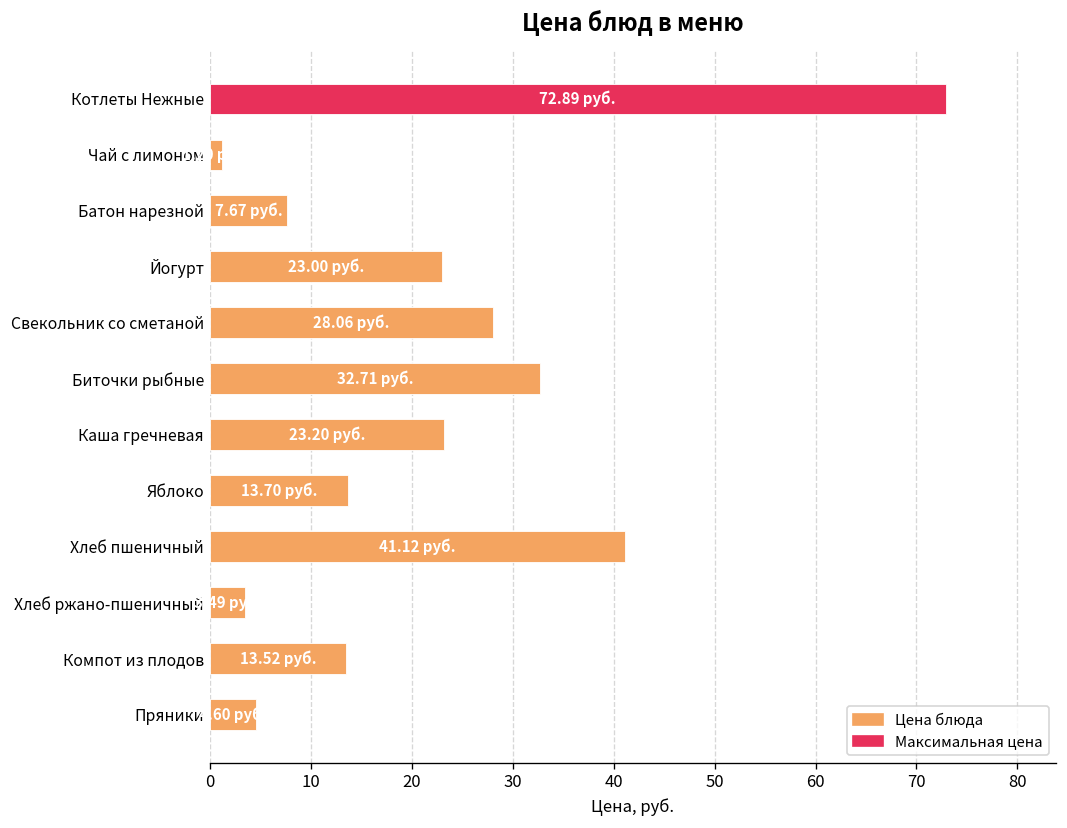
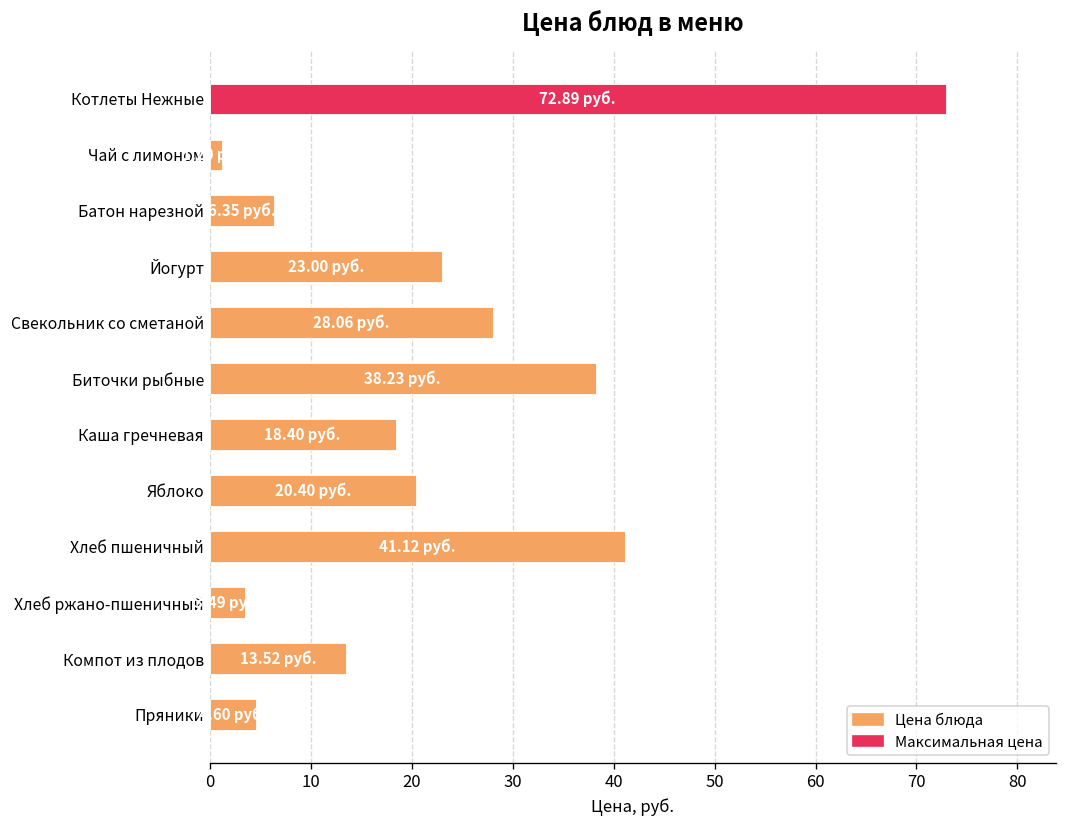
Батон нарезной: 7.67 -> 6.35
Биточки рыбные: 32.71 -> 38.23
Каша гречневая: 23.20 -> 18.40
Яблоко: 13.70 -> 20.40
